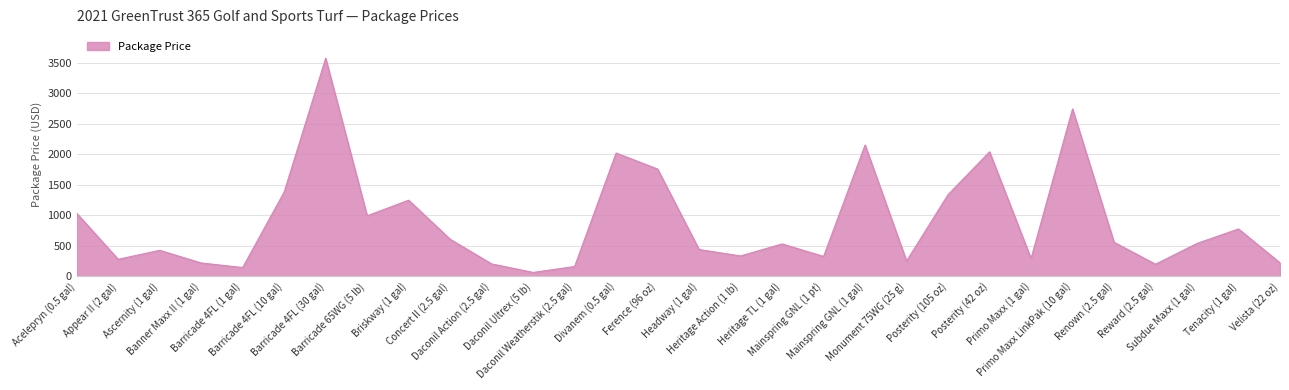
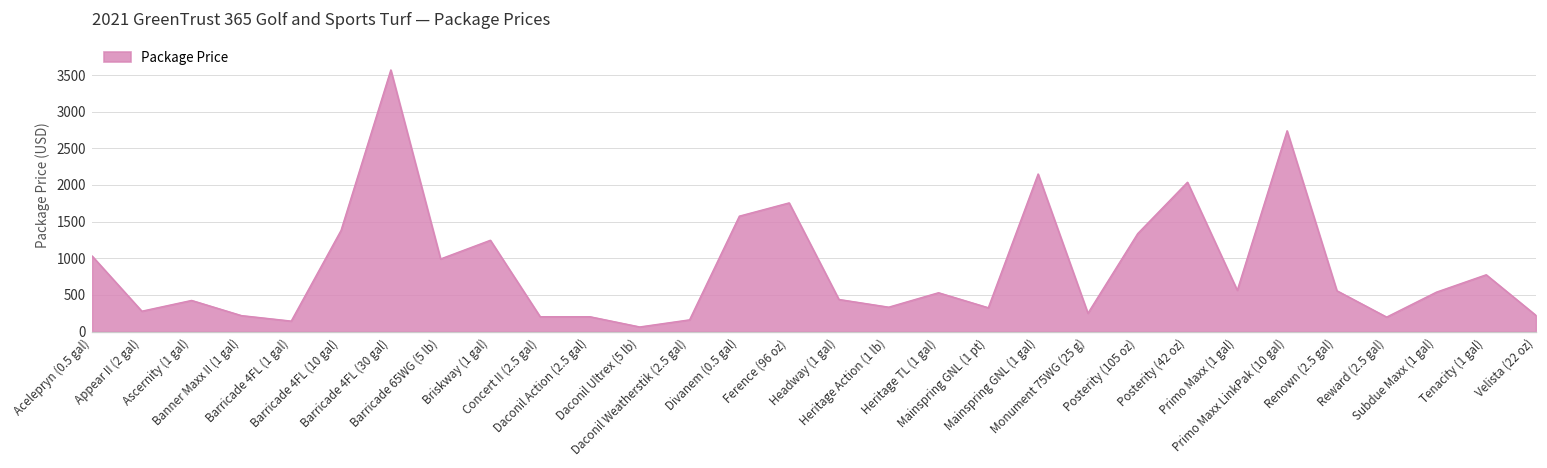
Concert II (2.5 gal): 600 -> 200
Divanem (0.5 gal): 2000 -> 1600
Primo Maxx (1 gal): 300 -> 600
